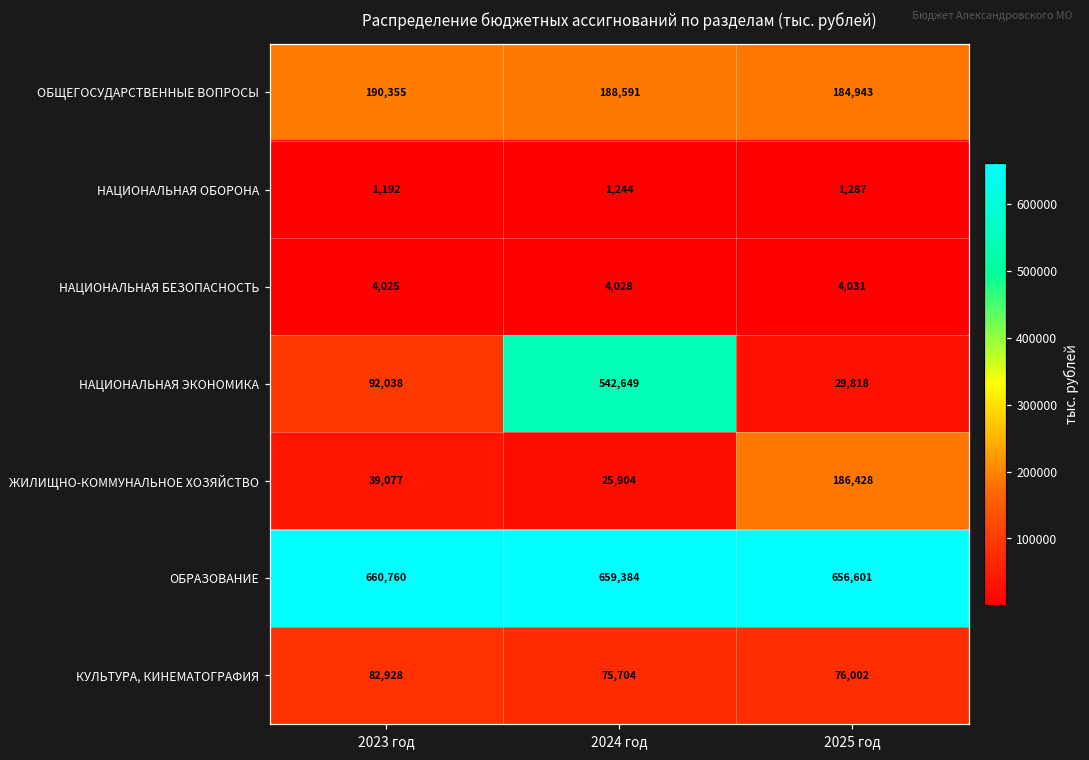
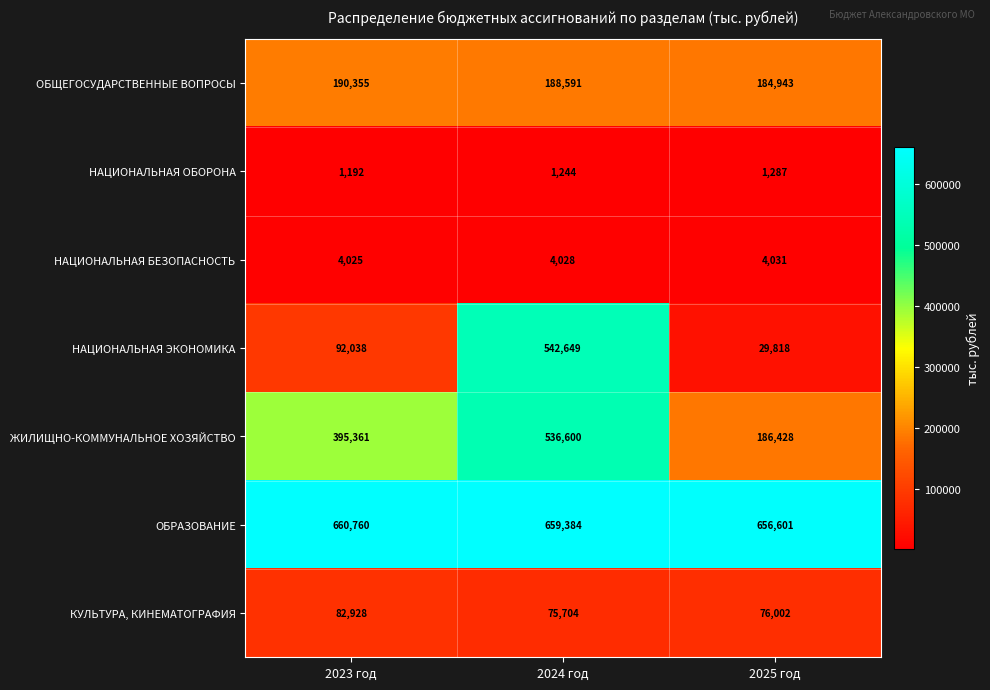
ЖИЛИЩНО-КОММУНАЛЬНОЕ ХОЗЯЙСТВО, 2023 год: 39,077 -> 395,361
ЖИЛИЩНО-КОММУНАЛЬНОЕ ХОЗЯЙСТВО, 2024 год: 25,904 -> 536,600
